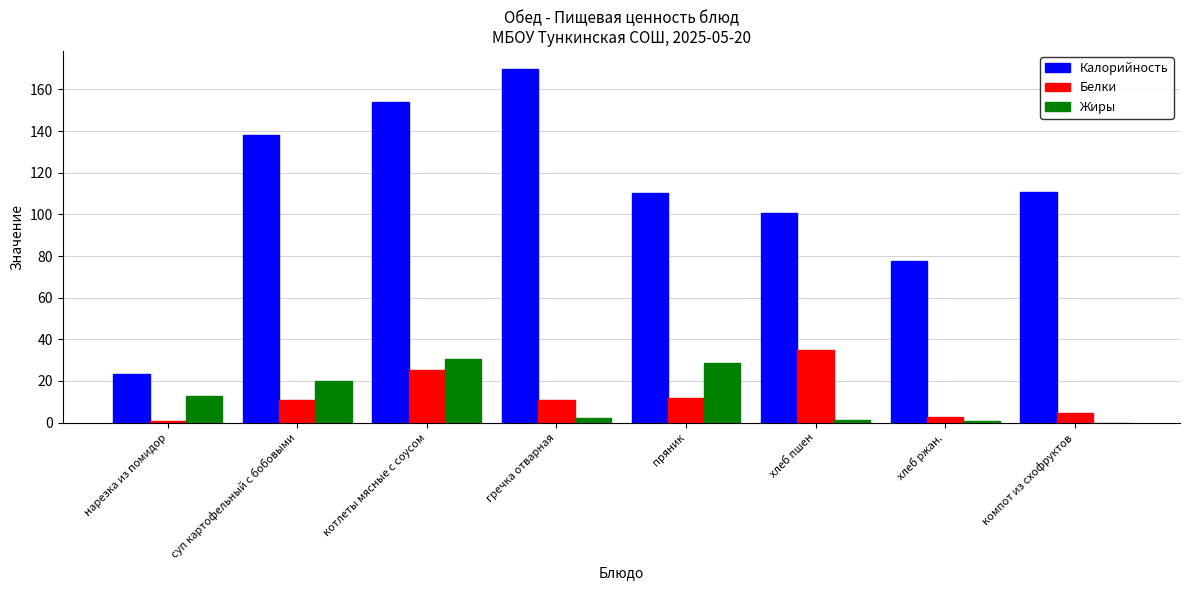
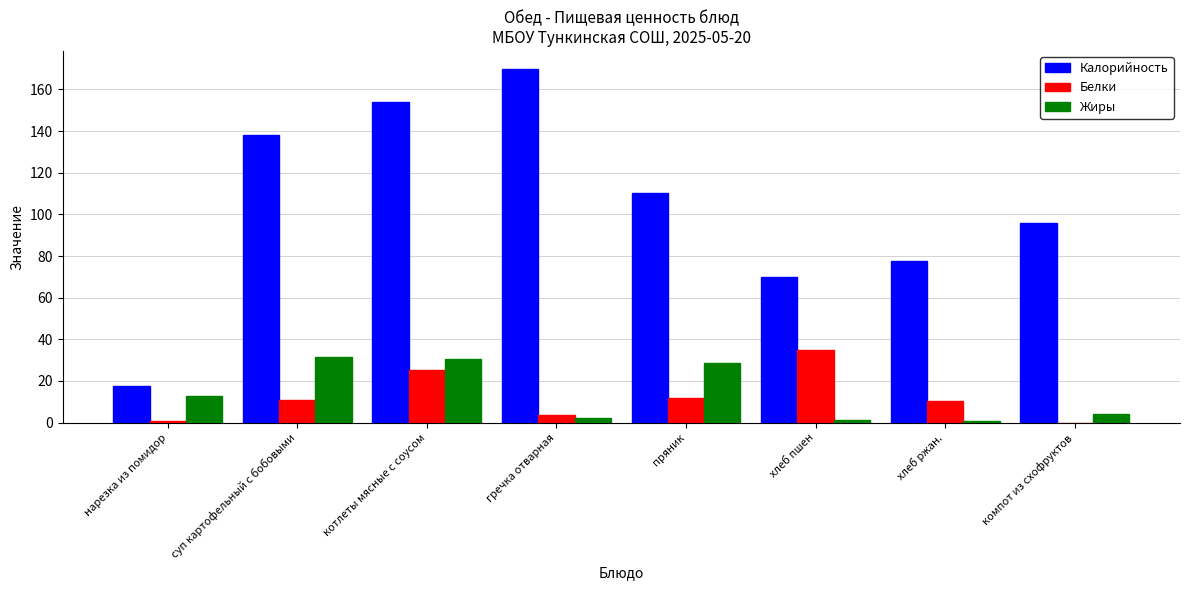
Калорийность, нарезка из помидор: 24 -> 18
Жиры, суп картофельный с бобовыми: 20 -> 31
Белки, гречка отварная: 11 -> 4
Калорийность, хлеб пшен: 101 -> 70
Белки, хлеб ржан.: 3 -> 10
Калорийность, компот из схофруктов: 111 -> 96
Белки, компот из схофруктов: 5 -> 0
Жиры, компот из схофруктов: 0 -> 4
